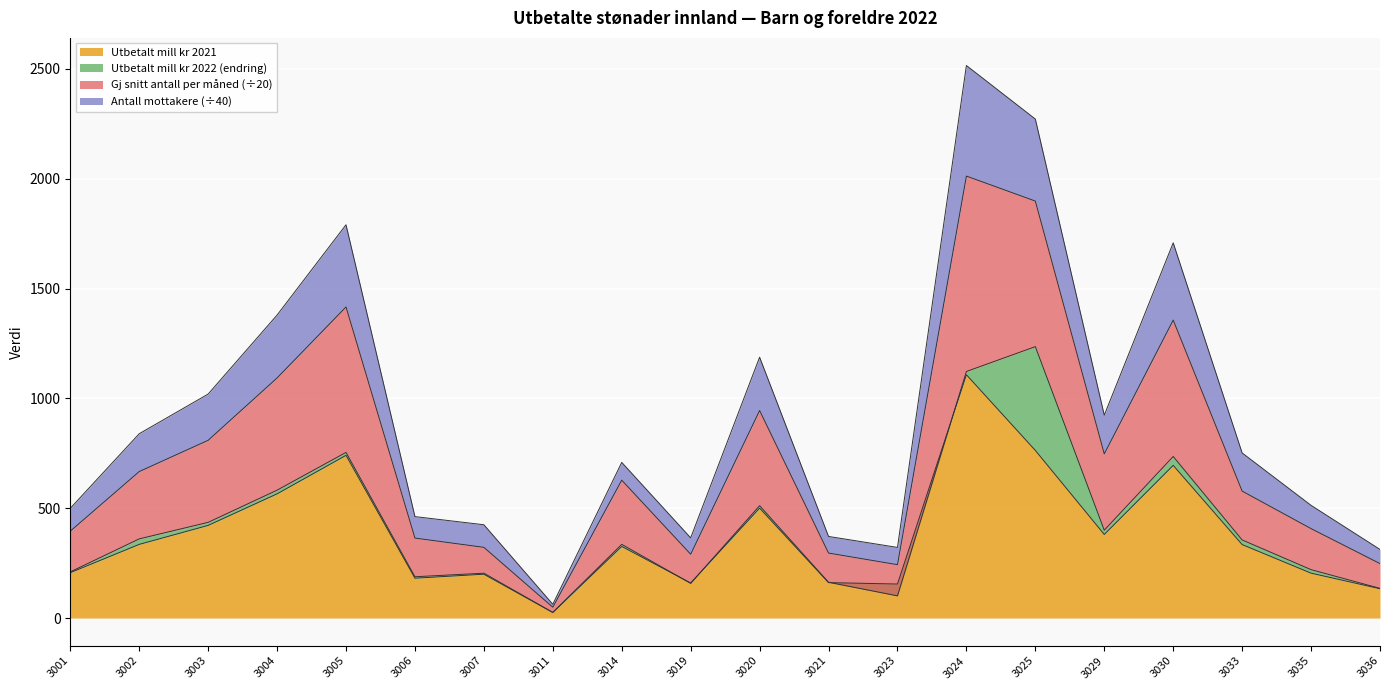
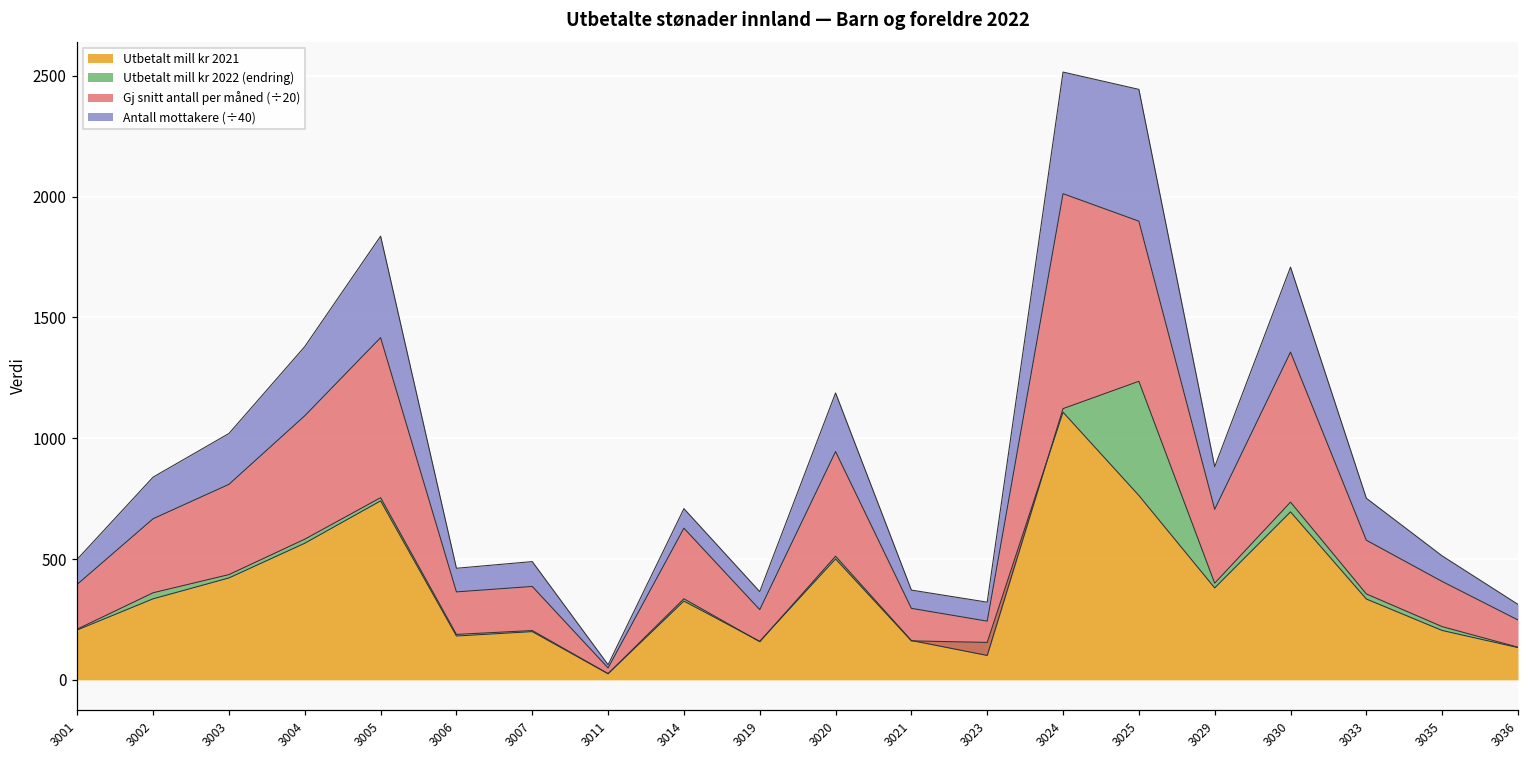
Antall mottakere (÷40), 3005: 370 -> 420
Gj snitt antall per måned (÷20), 3007: 120 -> 180
Antall mottakere (÷40), 3025: 370 -> 550
Gj snitt antall per måned (÷20), 3029: 350 -> 310
